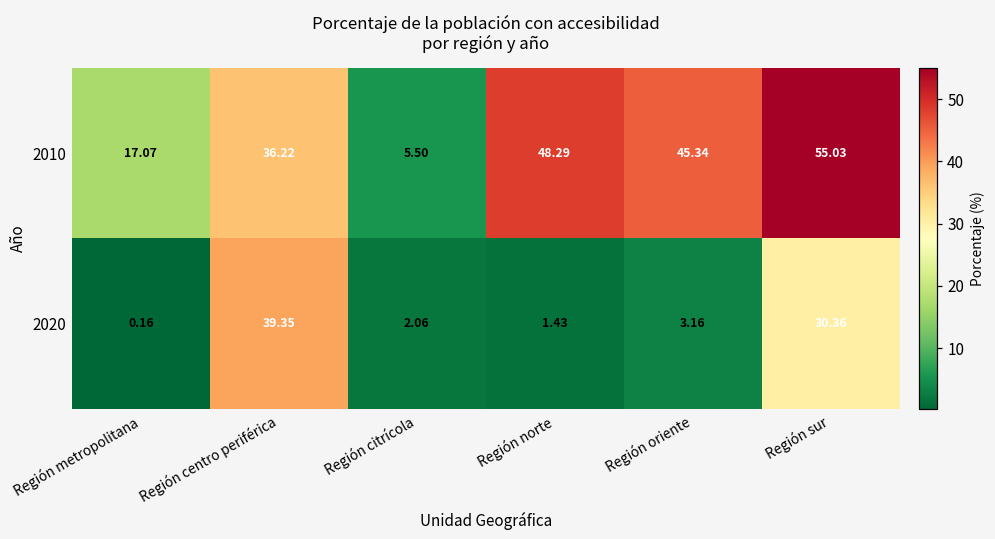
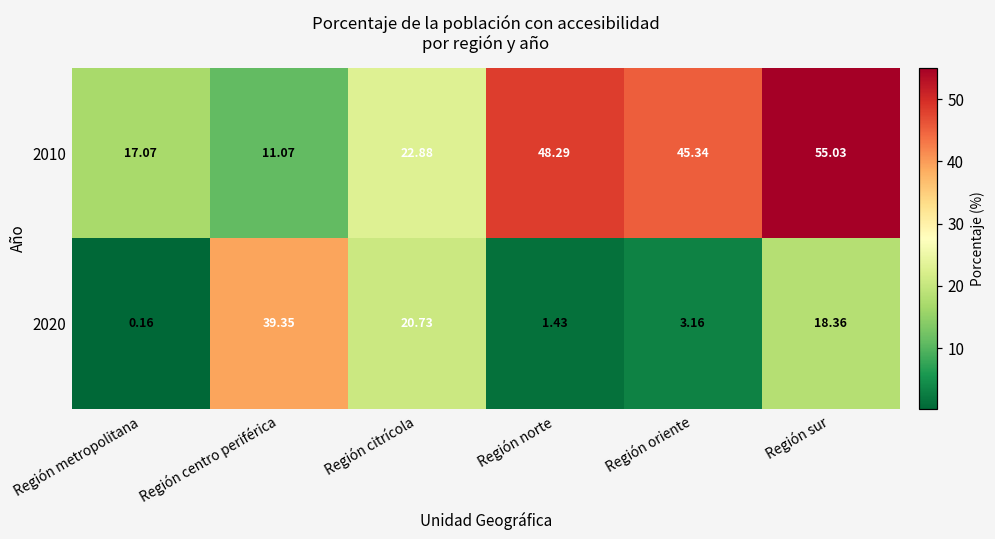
2010, Región centro periférica: 36.22 -> 11.07
2010, Región citrícola: 5.50 -> 22.88
2020, Región citrícola: 2.06 -> 20.73
2020, Región sur: 30.36 -> 18.36
